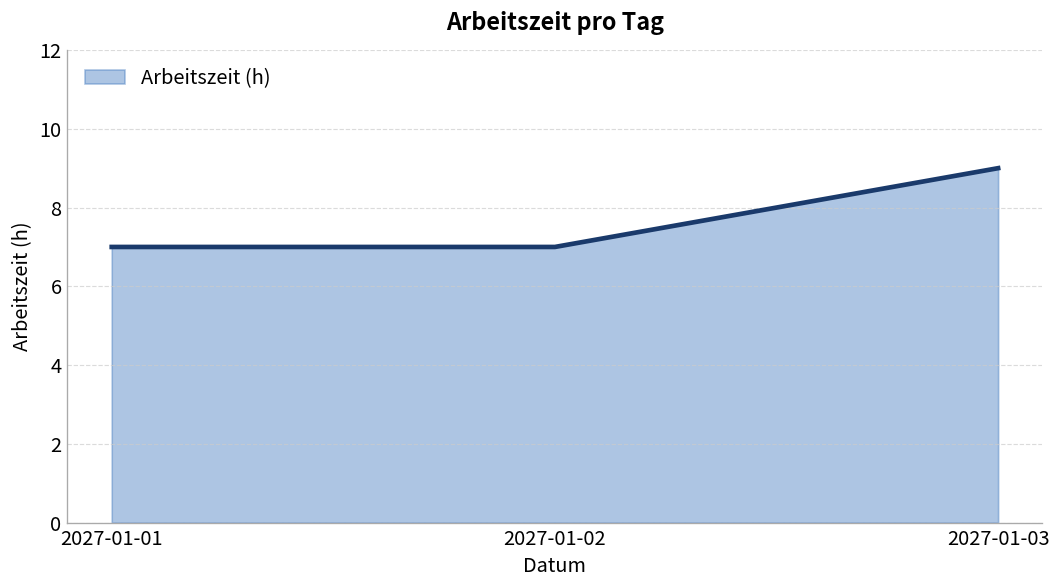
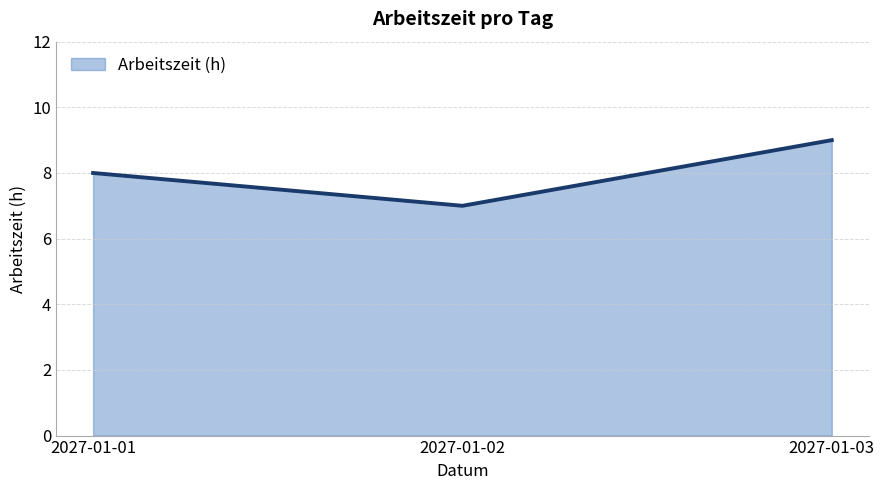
2027-01-01: 7 -> 8
